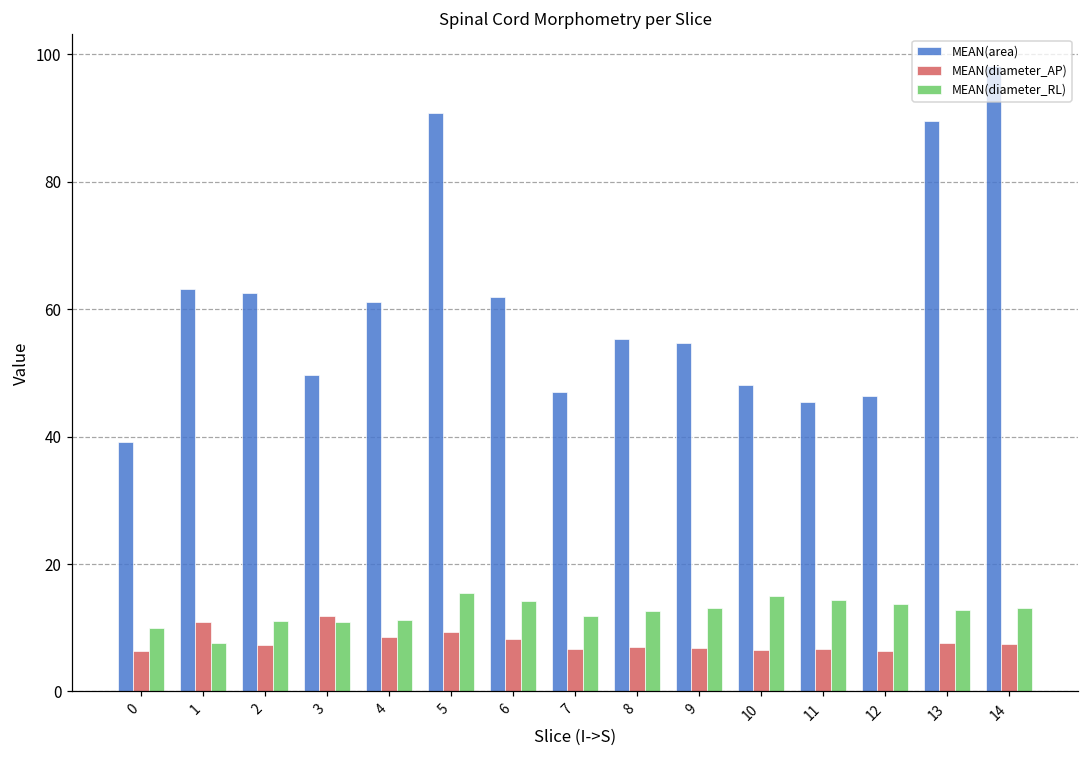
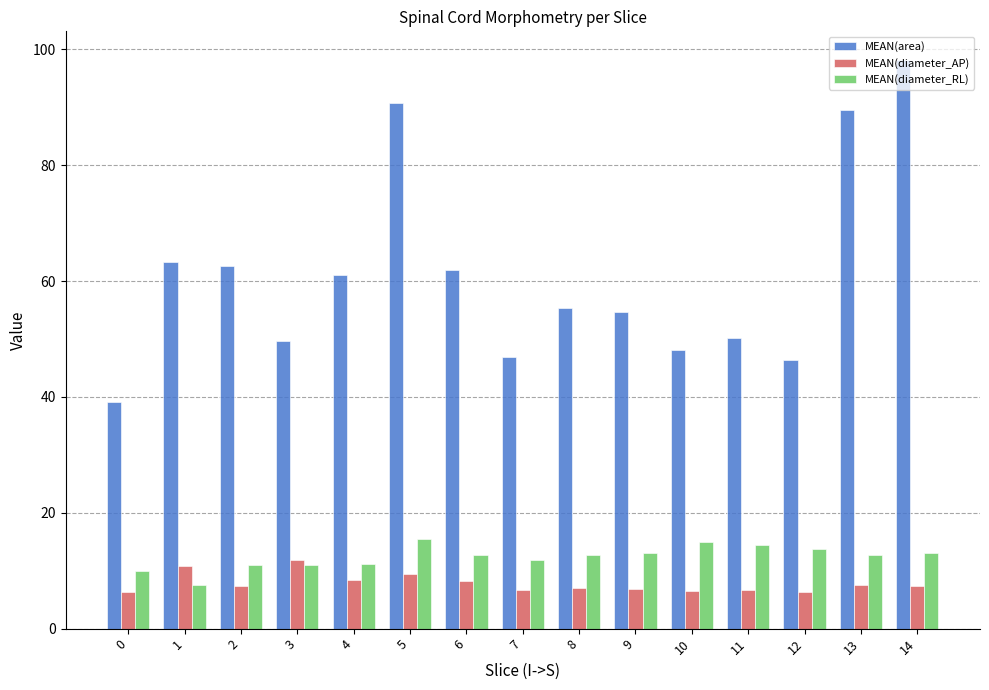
MEAN(diameter_RL), 6: 14 -> 13
MEAN(area), 11: 45 -> 50
